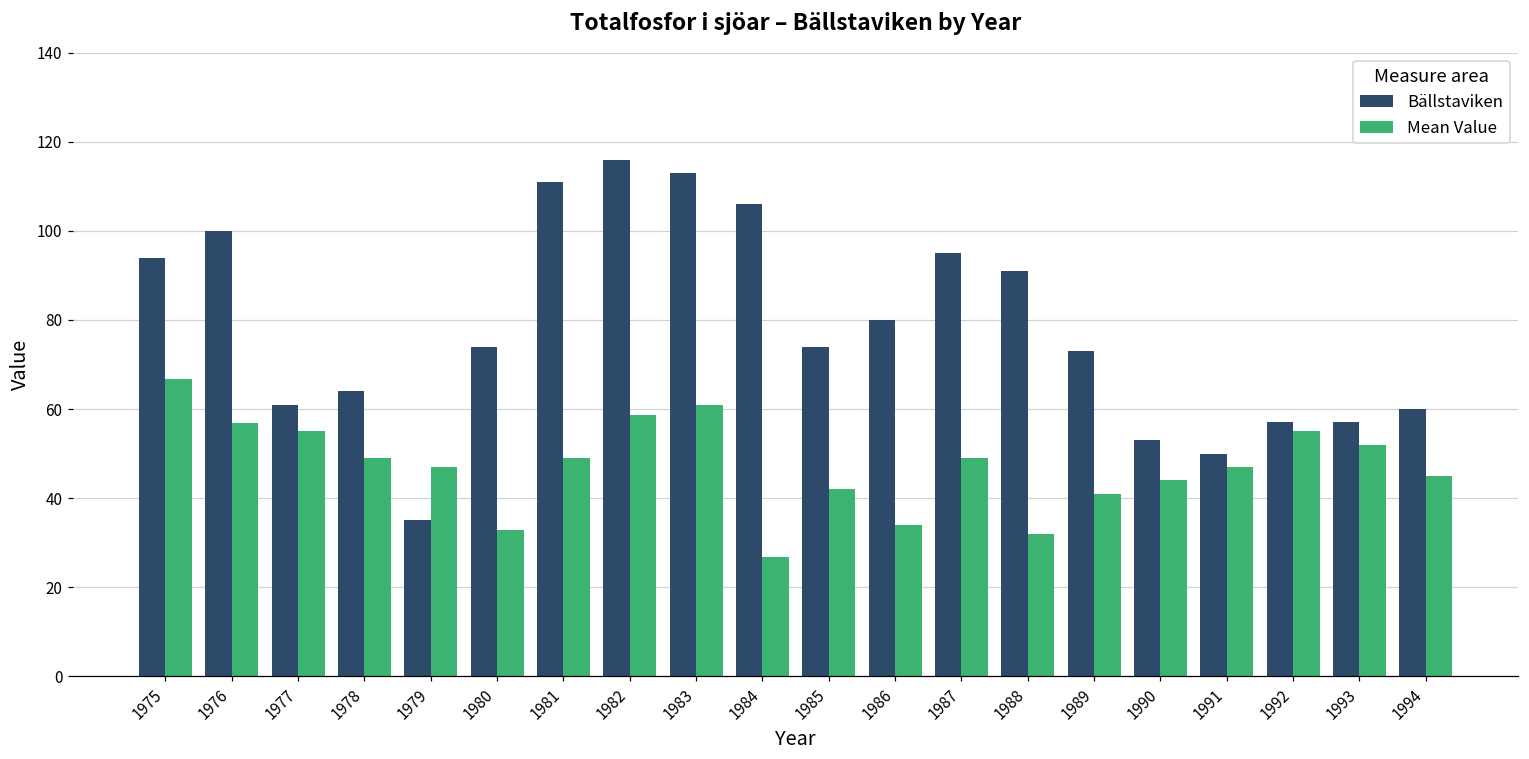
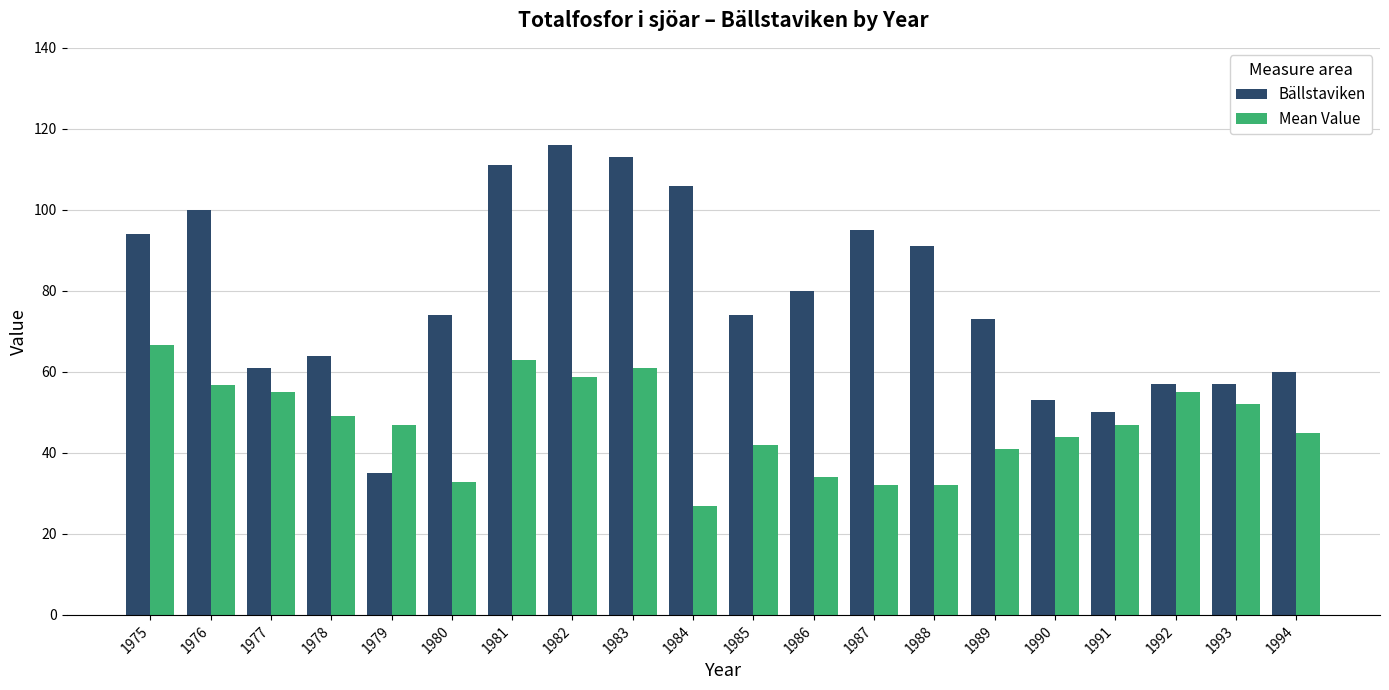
Mean Value, 1981: 49 -> 63
Mean Value, 1987: 49 -> 32
